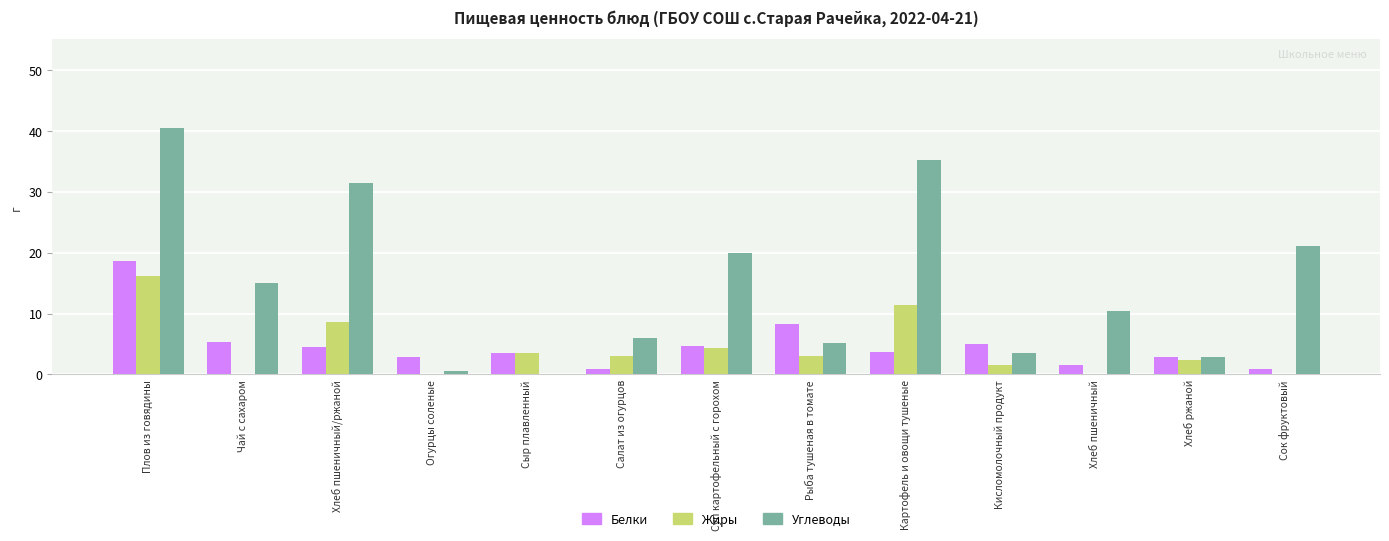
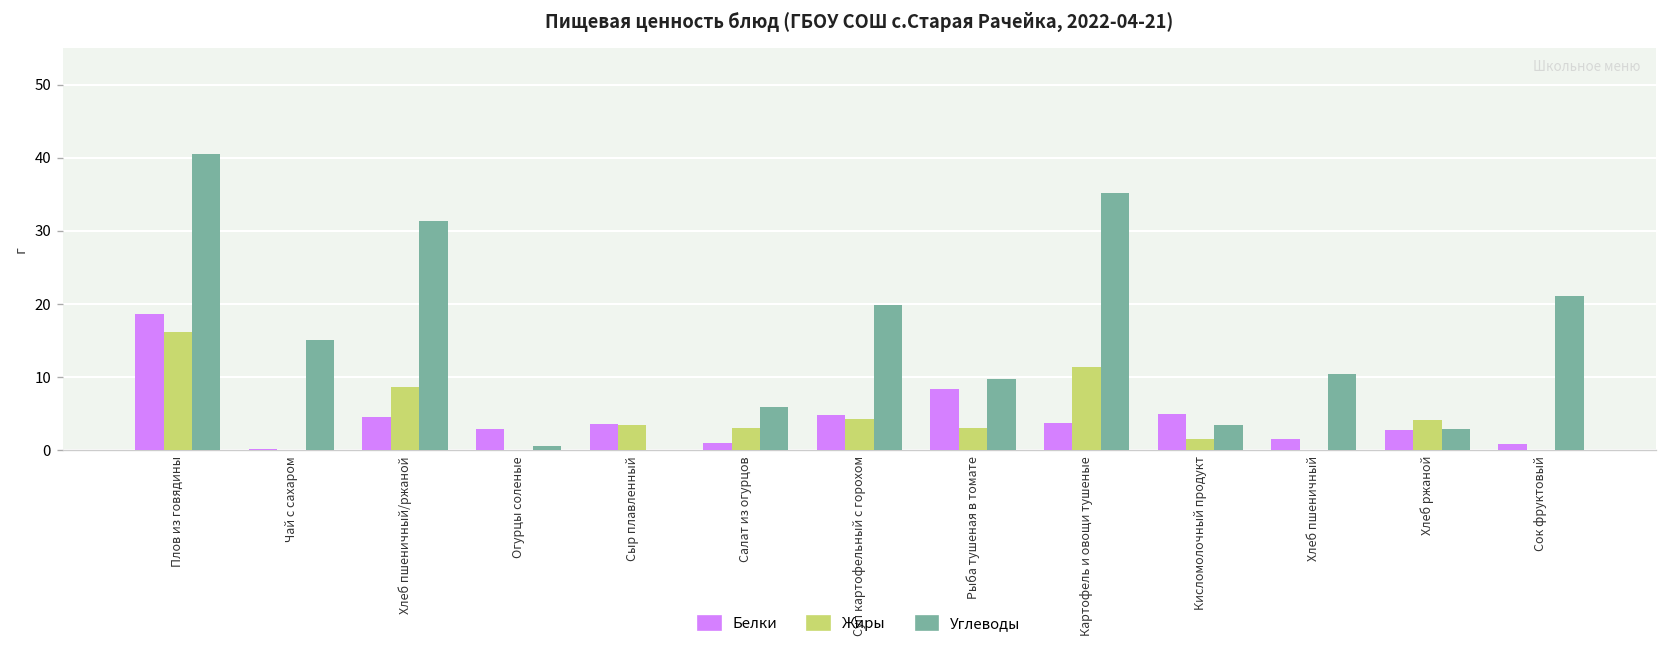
Белки, Чай с сахаром: 5 -> 0
Углеводы, Рыба тушеная в томате: 5 -> 10
Жиры, Хлеб ржаной: 2 -> 4
